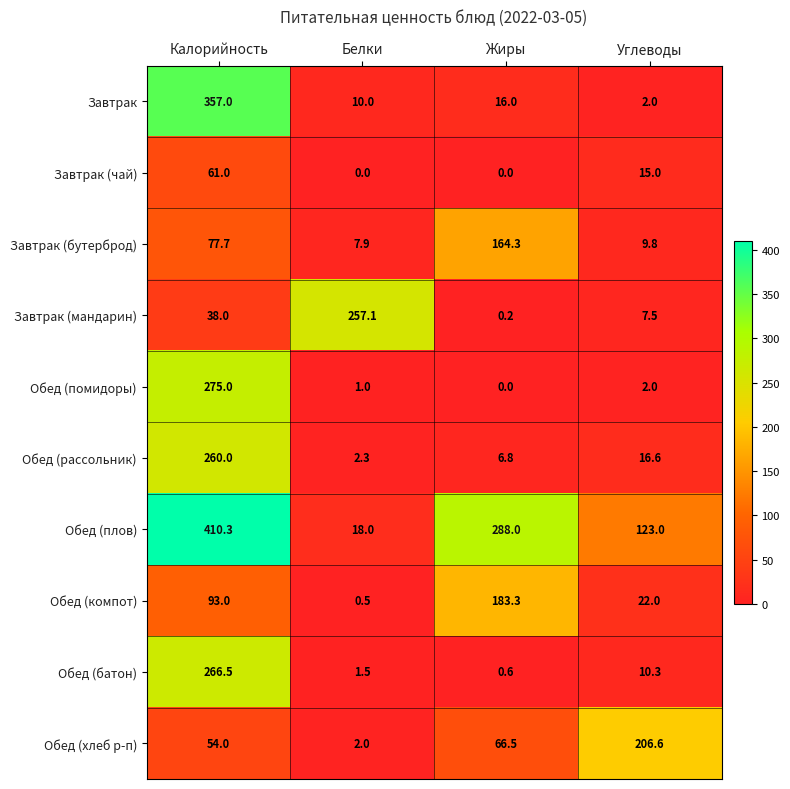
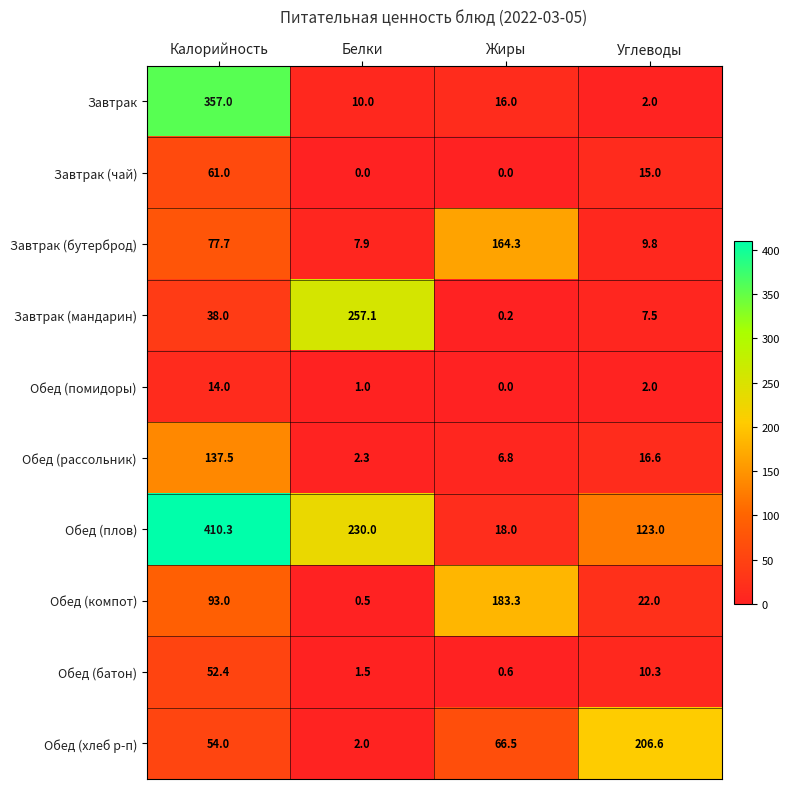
Обед (помидоры), Калорийность: 275.0 -> 14.0
Обед (рассольник), Калорийность: 260.0 -> 137.5
Обед (плов), Белки: 18.0 -> 230.0
Обед (плов), Жиры: 288.0 -> 18.0
Обед (батон), Калорийность: 266.5 -> 52.4
